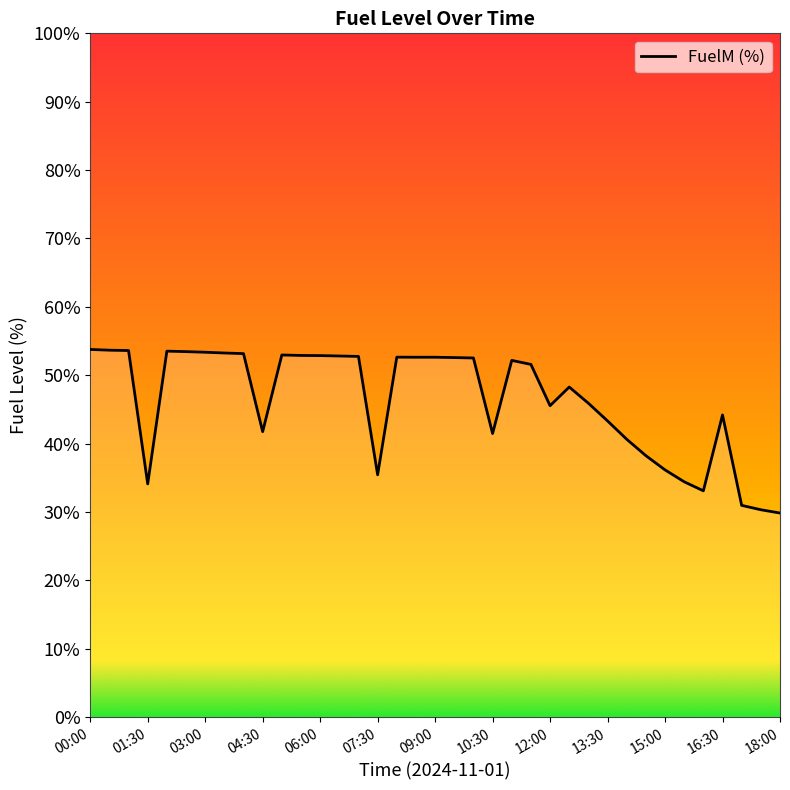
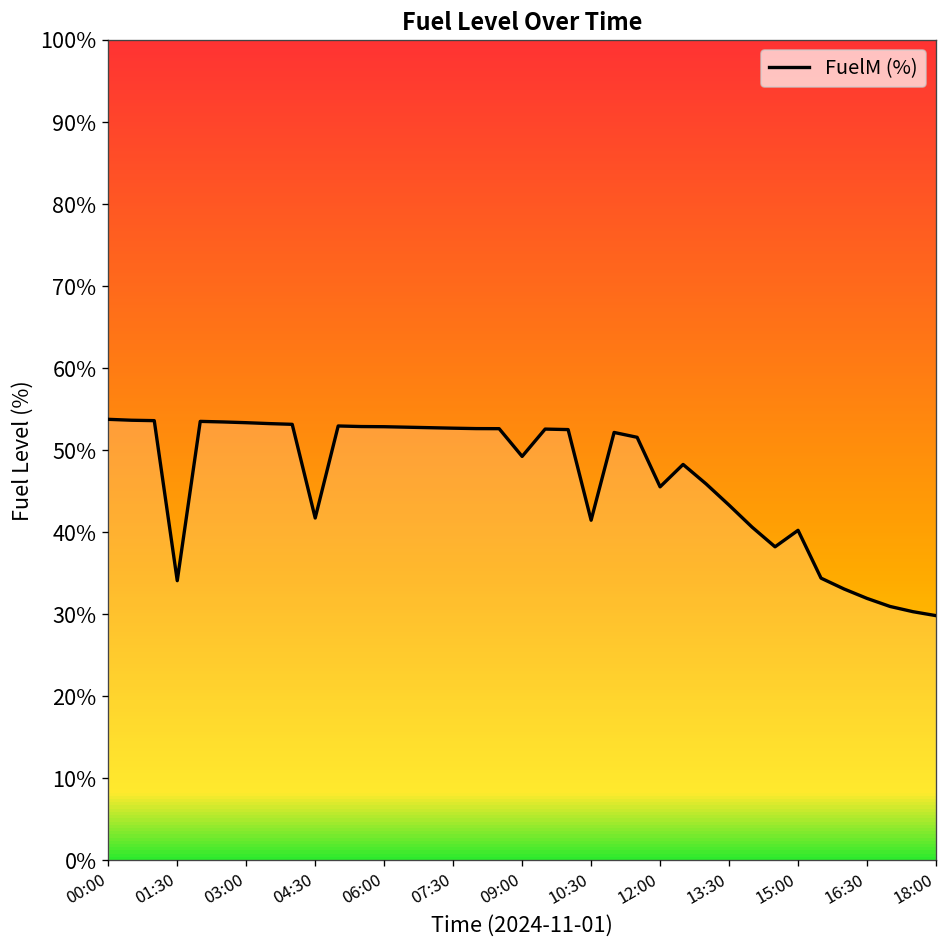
07:30: 35% -> 53%
09:00: 53% -> 49%
15:00: 36% -> 40%
16:30: 44% -> 32%
